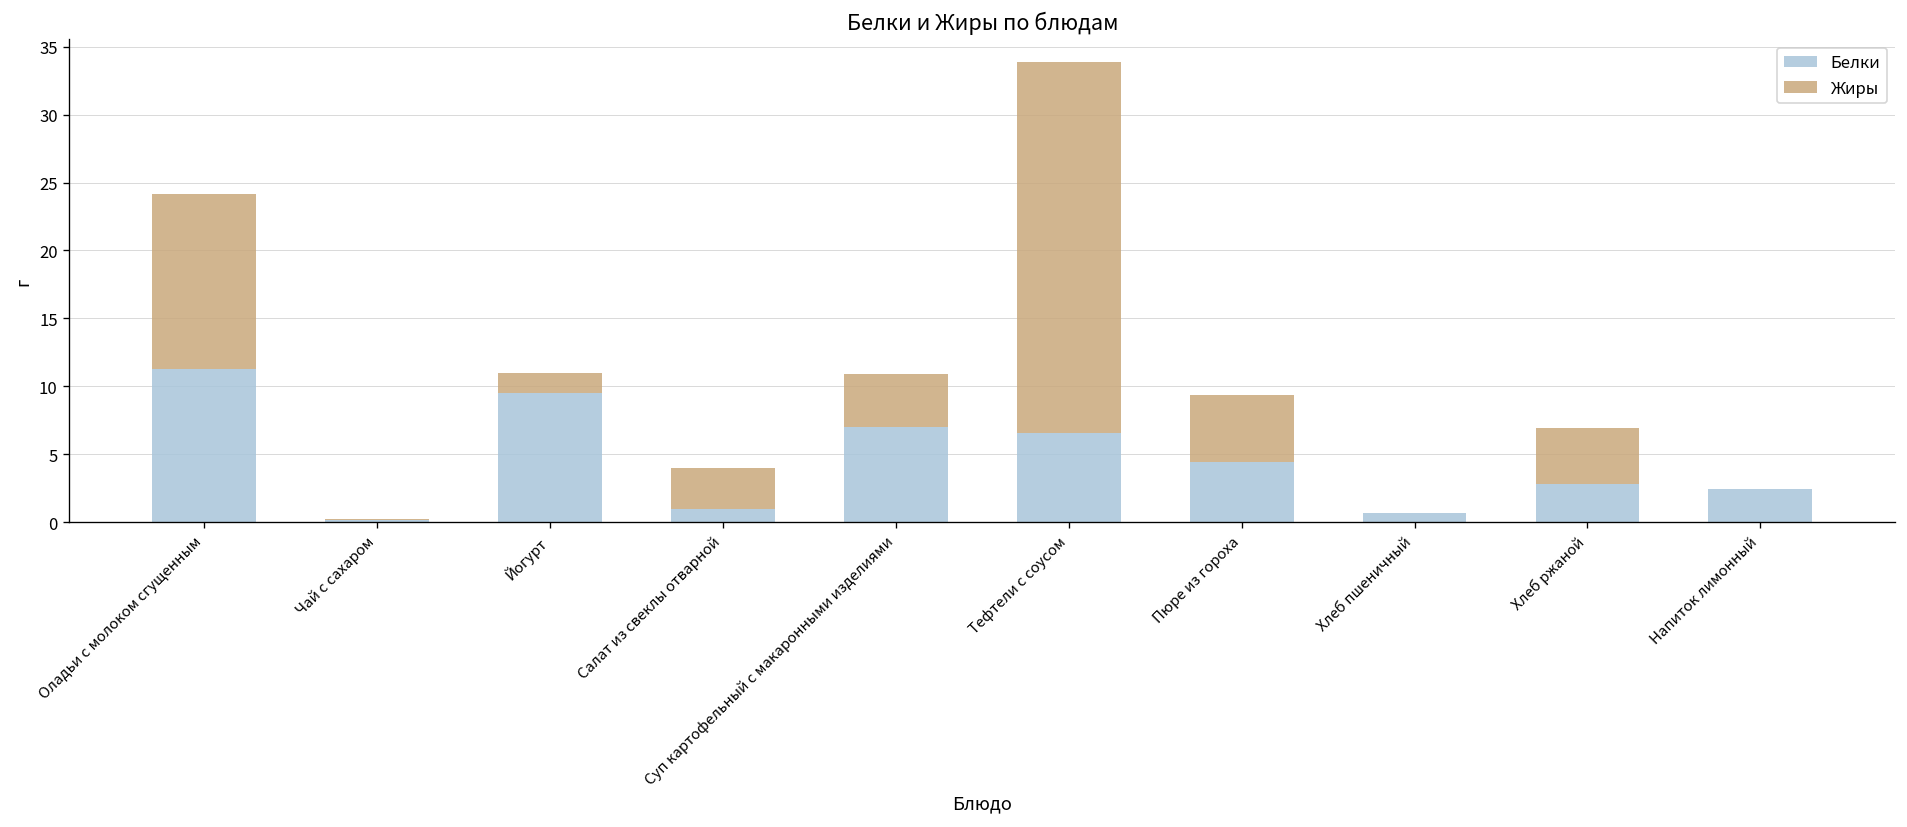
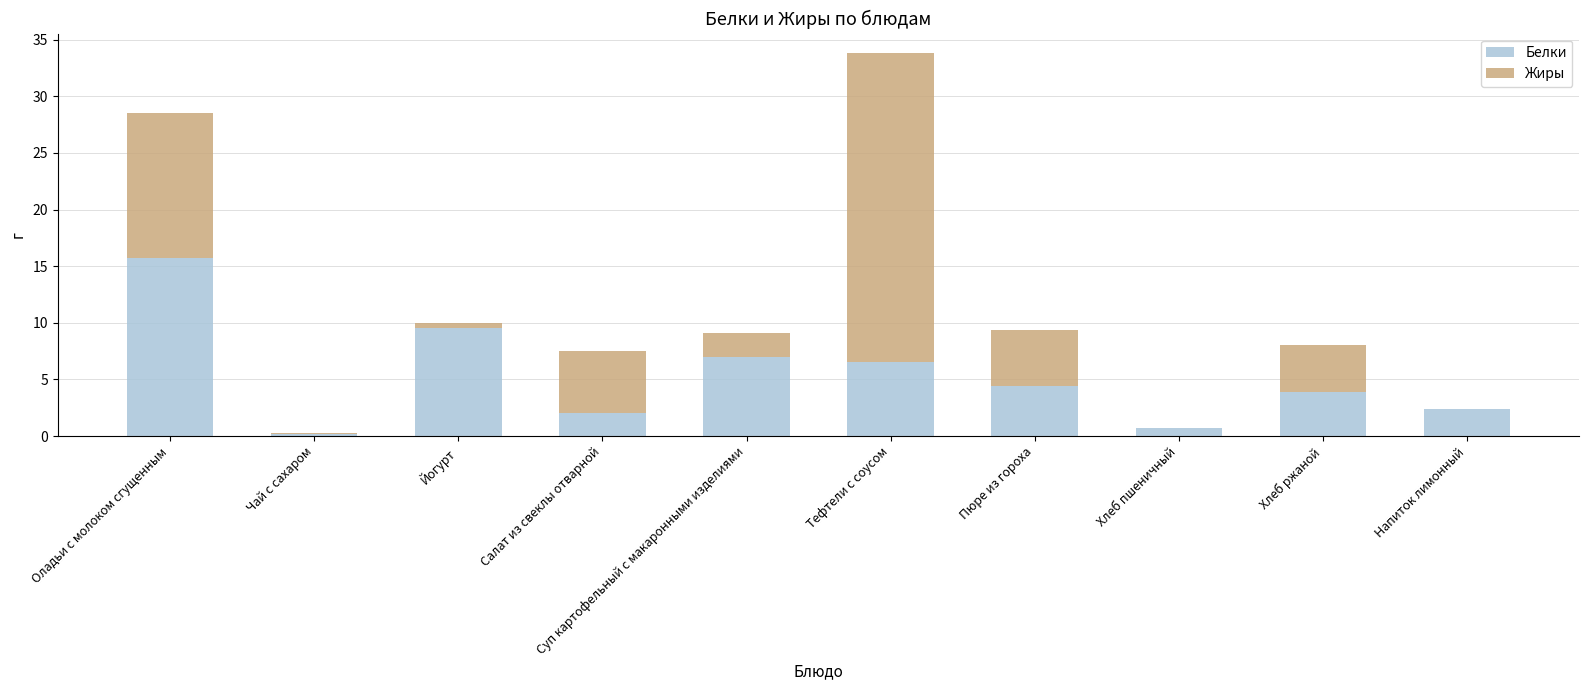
Белки, Оладьи с молоком сгущенным: 11.3 -> 15.7
Жиры, Йогурт: 1.5 -> 0.5
Белки, Салат из свеклы отварной: 1.0 -> 2.0
Жиры, Салат из свеклы отварной: 3.0 -> 5.5
Жиры, Суп картофельный с макаронными изделиями: 3.9 -> 2.1
Белки, Хлеб ржаной: 2.8 -> 3.9
